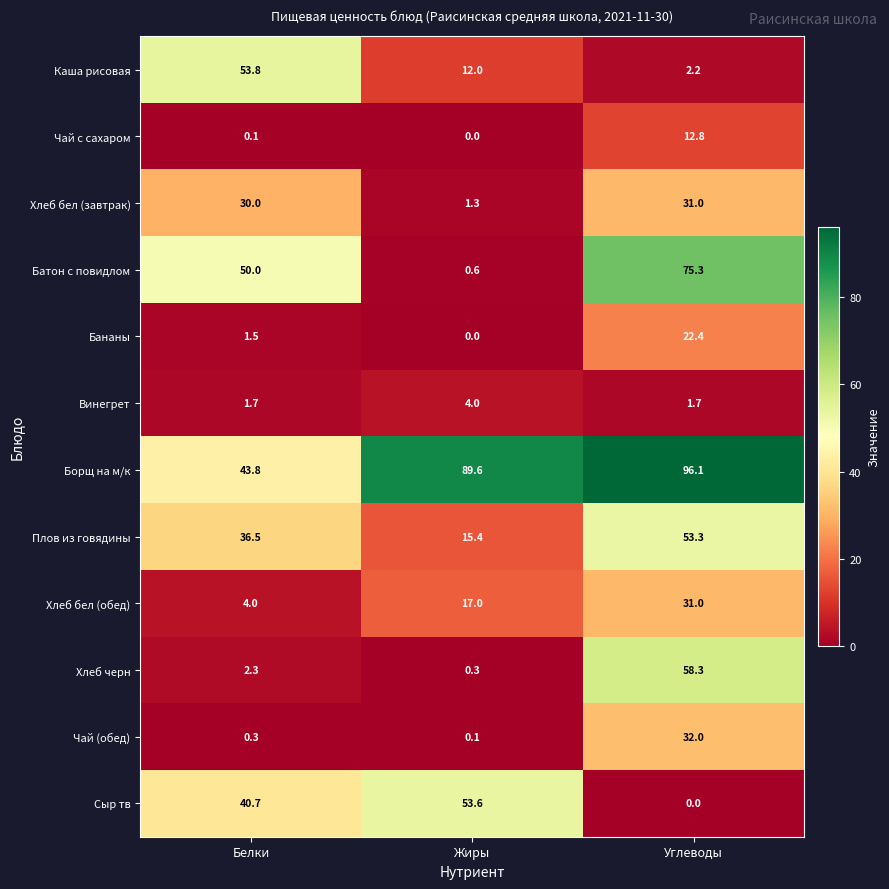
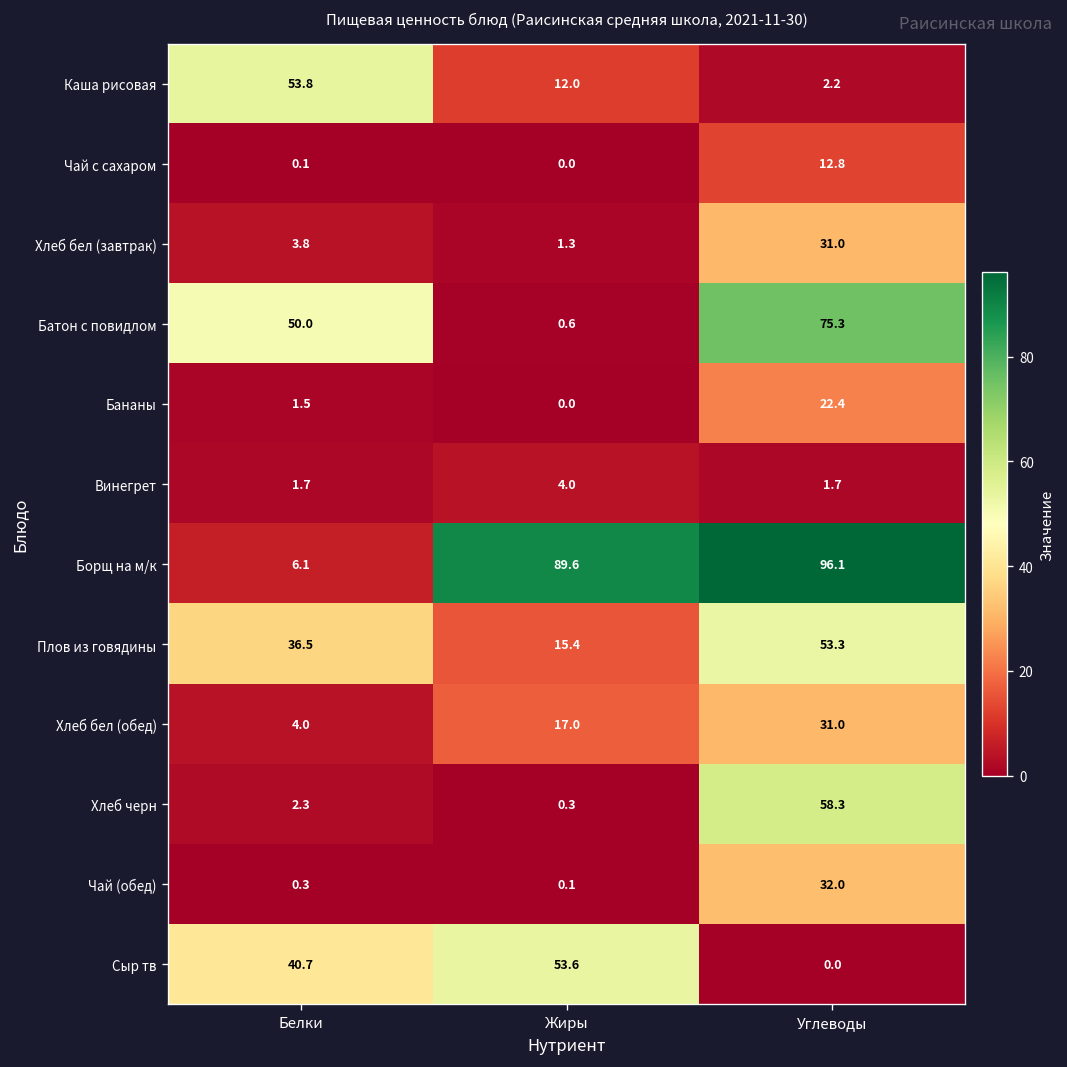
Хлеб бел (завтрак), Белки: 30.0 -> 3.8
Борщ на м/к, Белки: 43.8 -> 6.1
